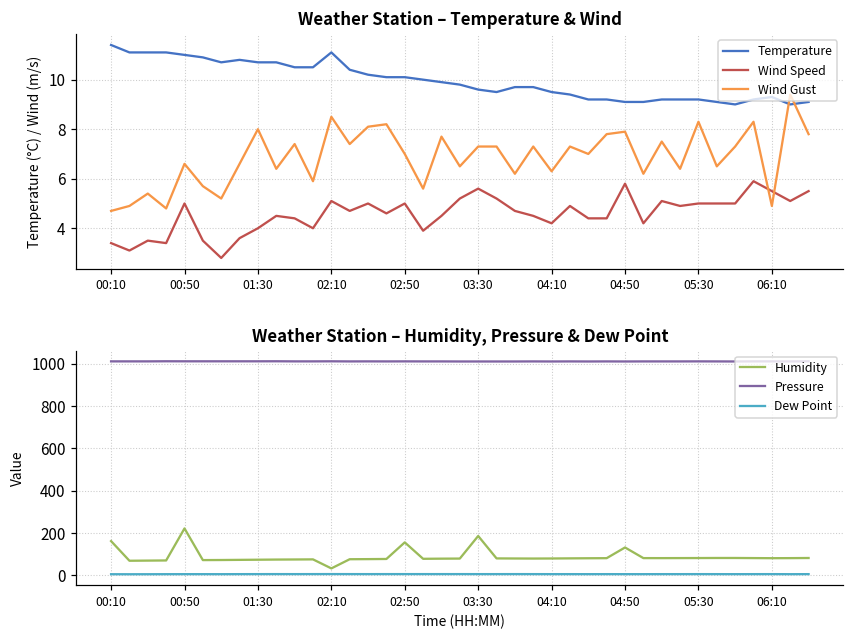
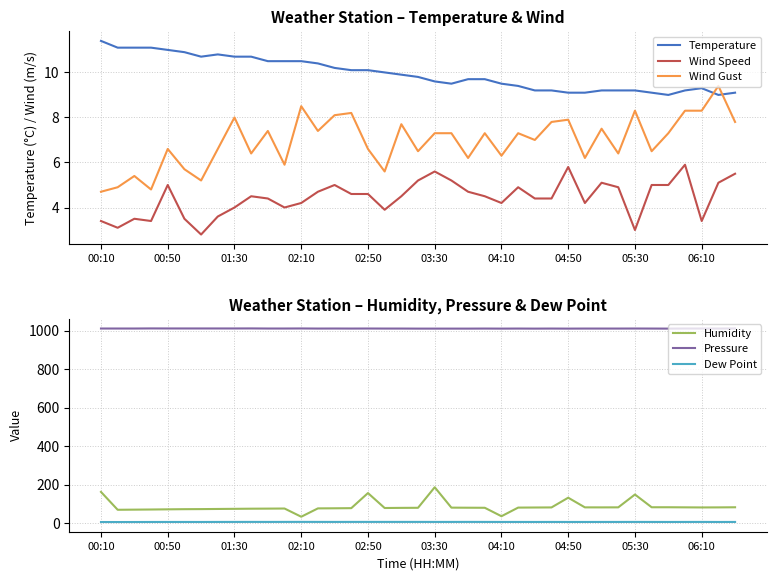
Weather Station – Temperature & Wind, Temperature, 02:10: 11.1 -> 10.5
Weather Station – Temperature & Wind, Wind Speed, 02:10: 5.1 -> 4.2
Weather Station – Temperature & Wind, Wind Speed, 02:50: 5.0 -> 4.6
Weather Station – Temperature & Wind, Wind Gust, 02:50: 7.0 -> 6.6
Weather Station – Temperature & Wind, Wind Speed, 05:30: 5 -> 3
Weather Station – Temperature & Wind, Wind Speed, 06:10: 5.5 -> 3.4
Weather Station – Temperature & Wind, Wind Gust, 06:10: 4.9 -> 8.3
Weather Station – Humidity, Pressure & Dew Point, Humidity, 00:50: 220 -> 70
Weather Station – Humidity, Pressure & Dew Point, Humidity, 04:10: 80 -> 40
Weather Station – Humidity, Pressure & Dew Point, Humidity, 05:30: 80 -> 150
